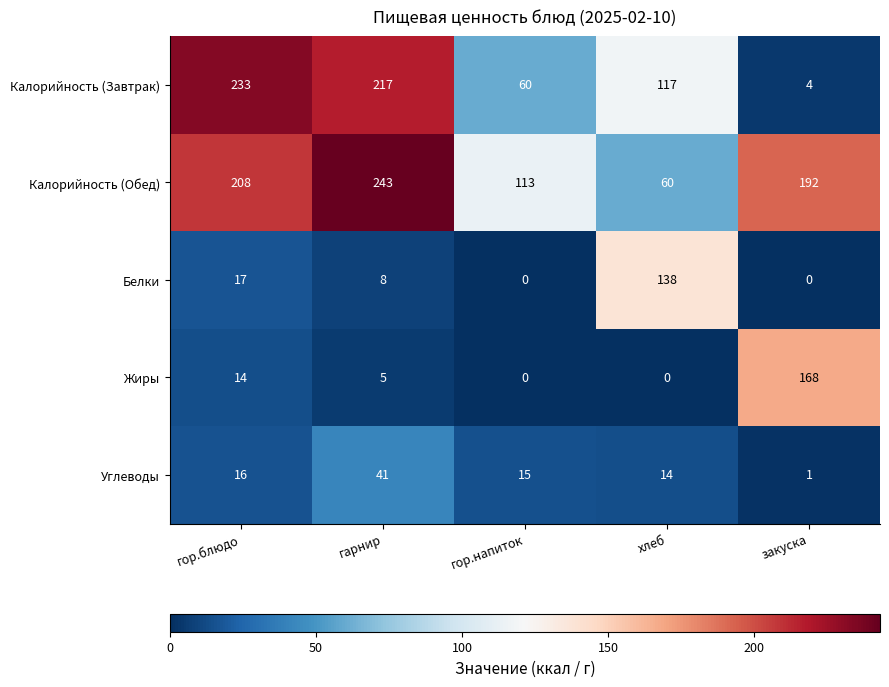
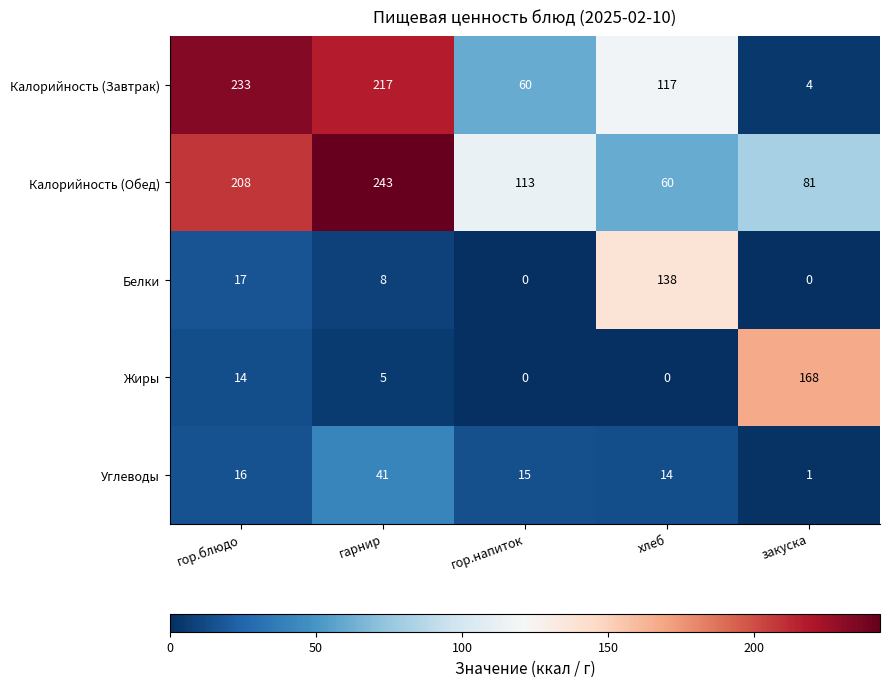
Калорийность (Обед), закуска: 192 -> 81
